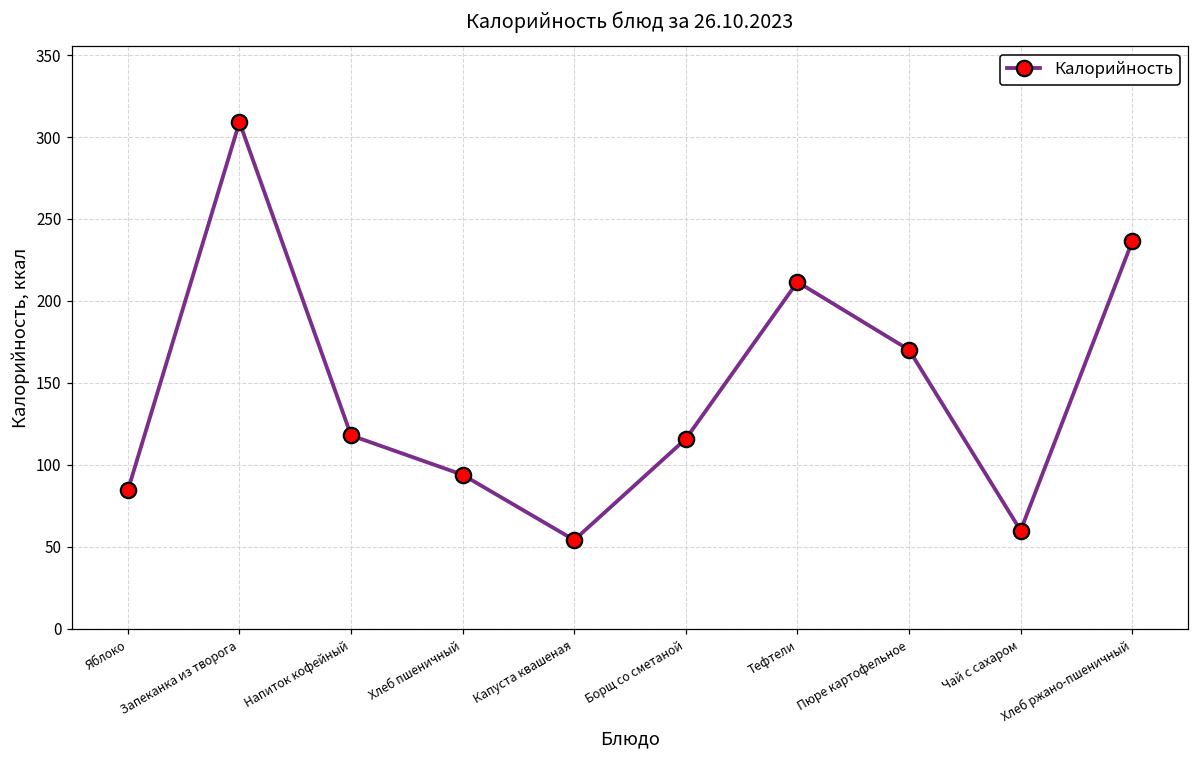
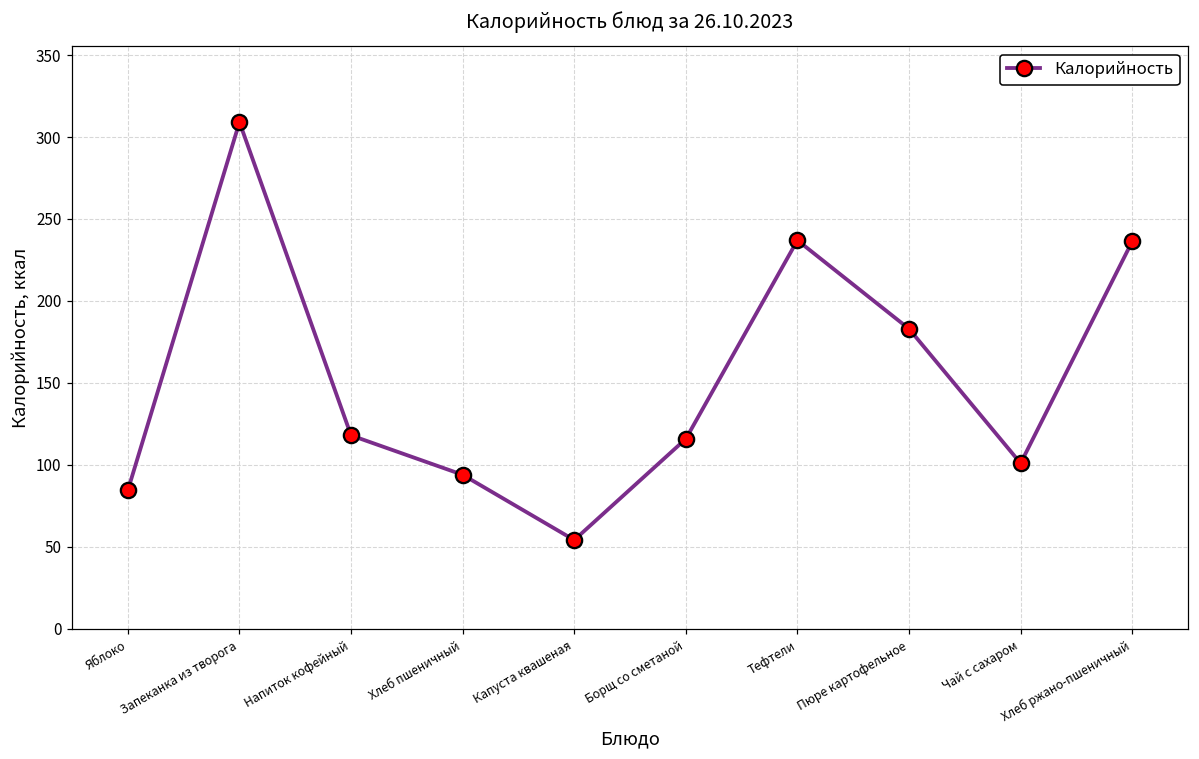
Тефтели: 212 -> 237
Пюре картофельное: 170 -> 183
Чай с сахаром: 60 -> 101
